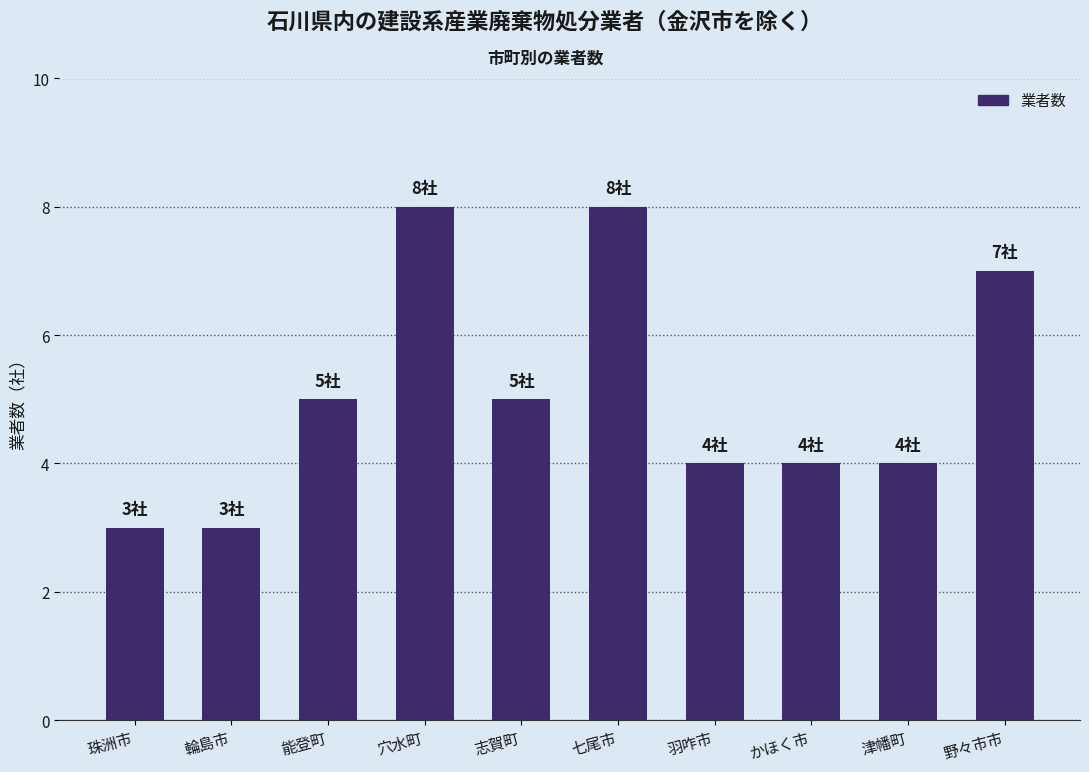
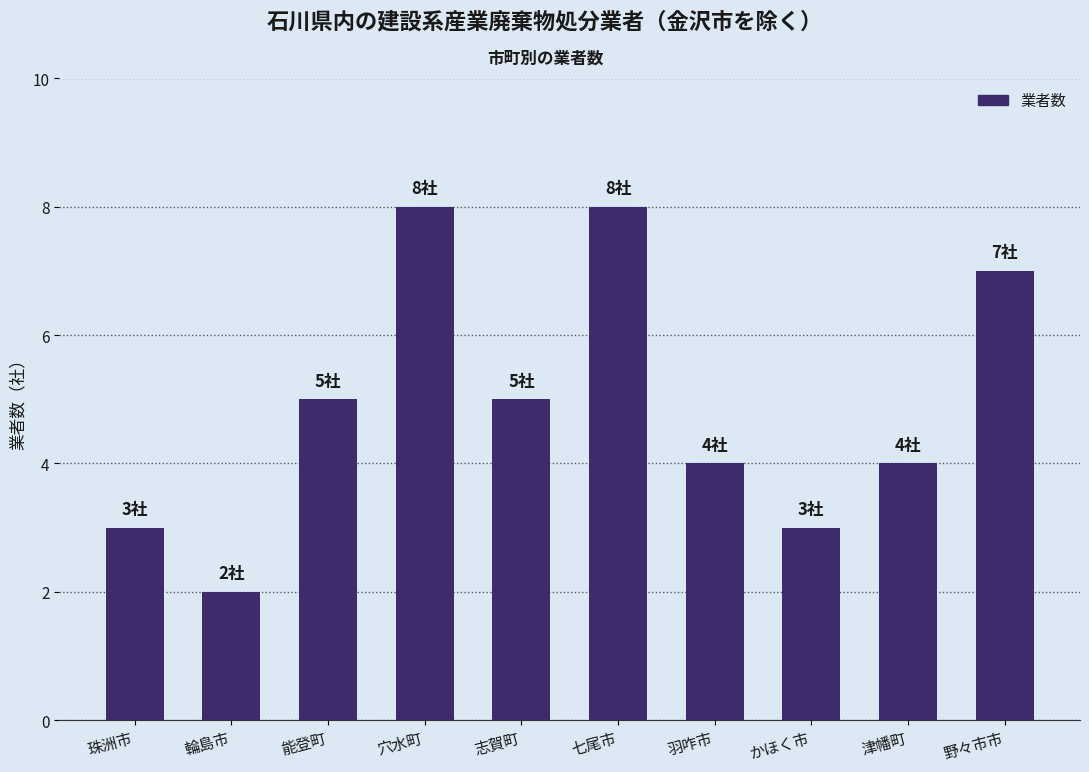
輪島市: 3社 -> 2社
かほく市: 4社 -> 3社
